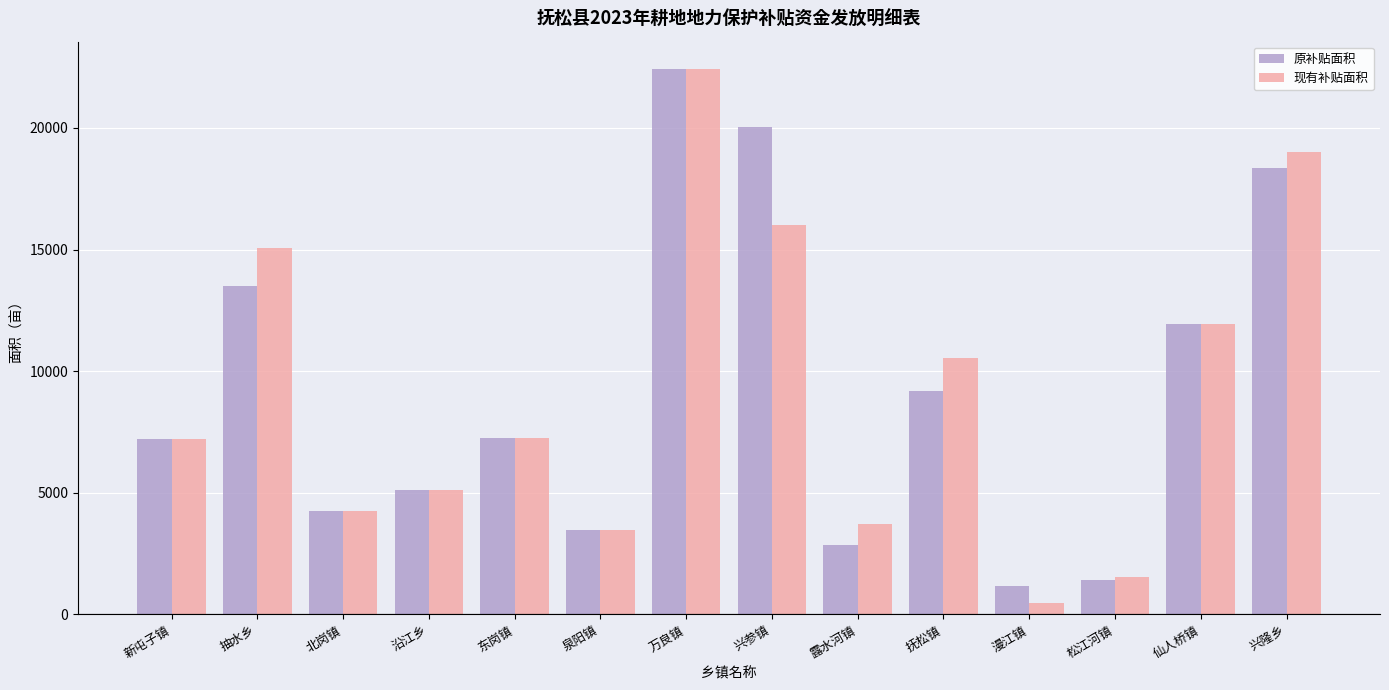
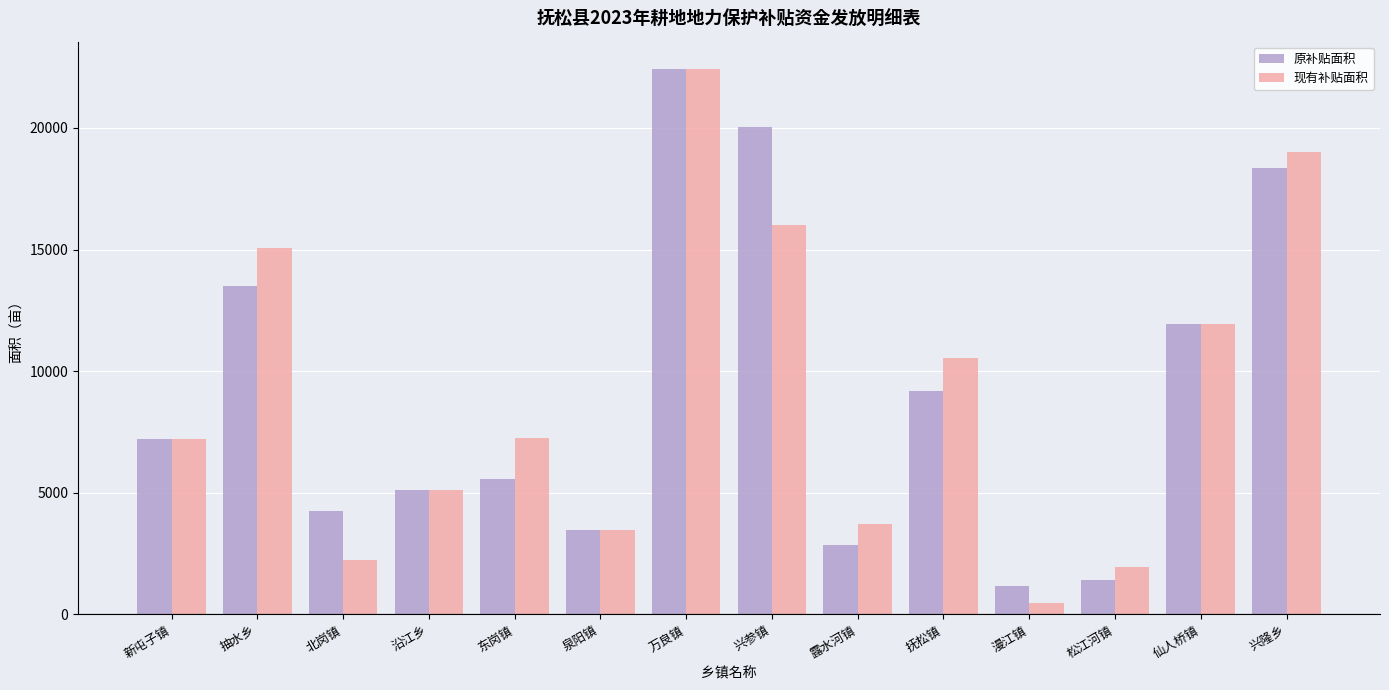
现有补贴面积, 北岗镇: 4300 -> 2200
原补贴面积, 东岗镇: 7200 -> 5600
现有补贴面积, 松江河镇: 1600 -> 2000
